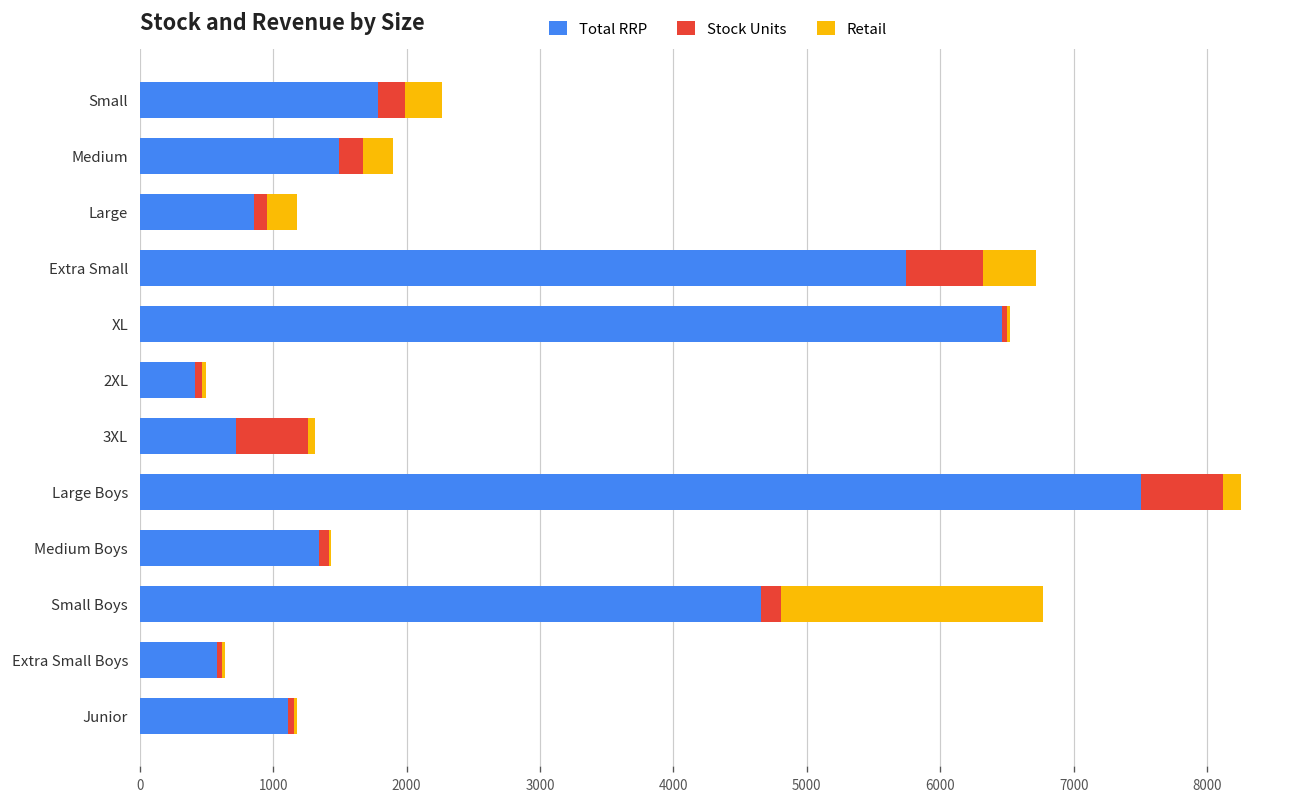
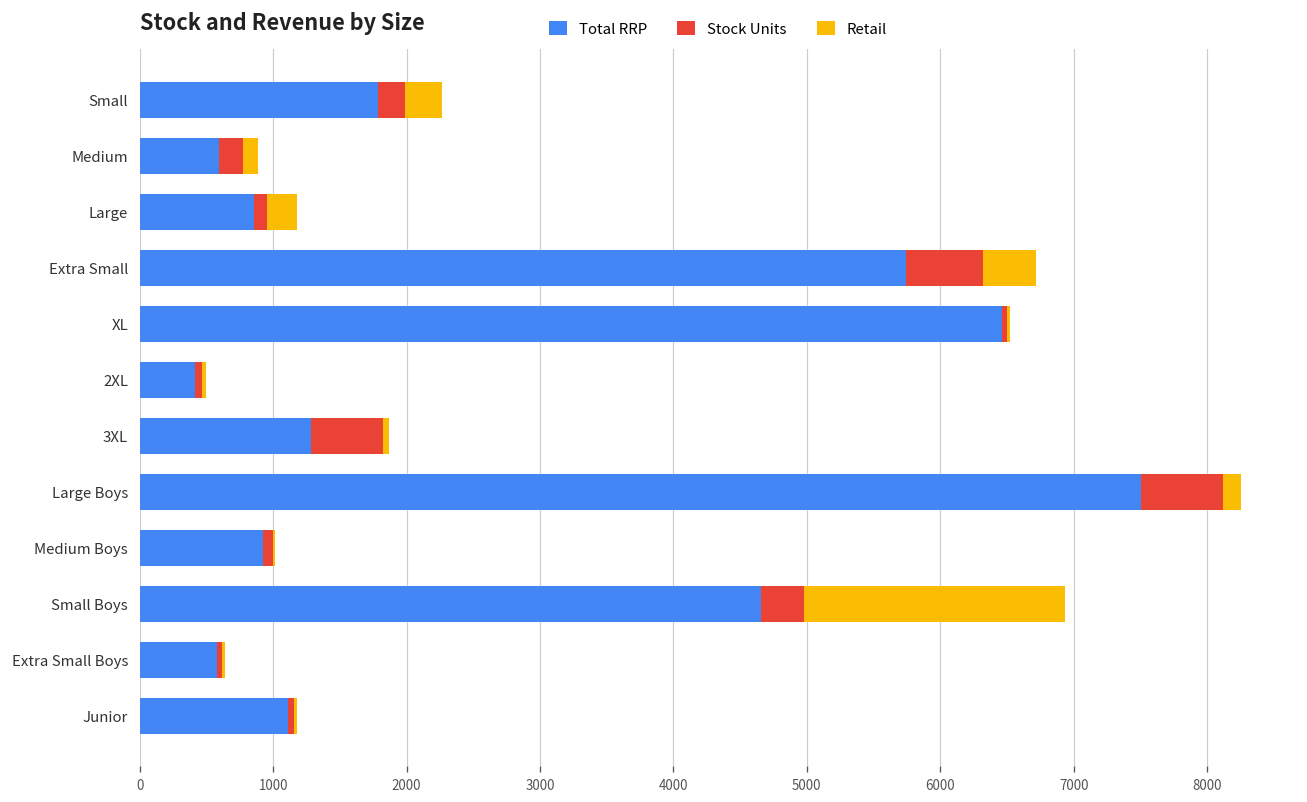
Total RRP, Medium: 1490 -> 590
Retail, Medium: 230 -> 110
Total RRP, 3XL: 720 -> 1280
Total RRP, Medium Boys: 1350 -> 920
Stock Units, Small Boys: 150 -> 320
